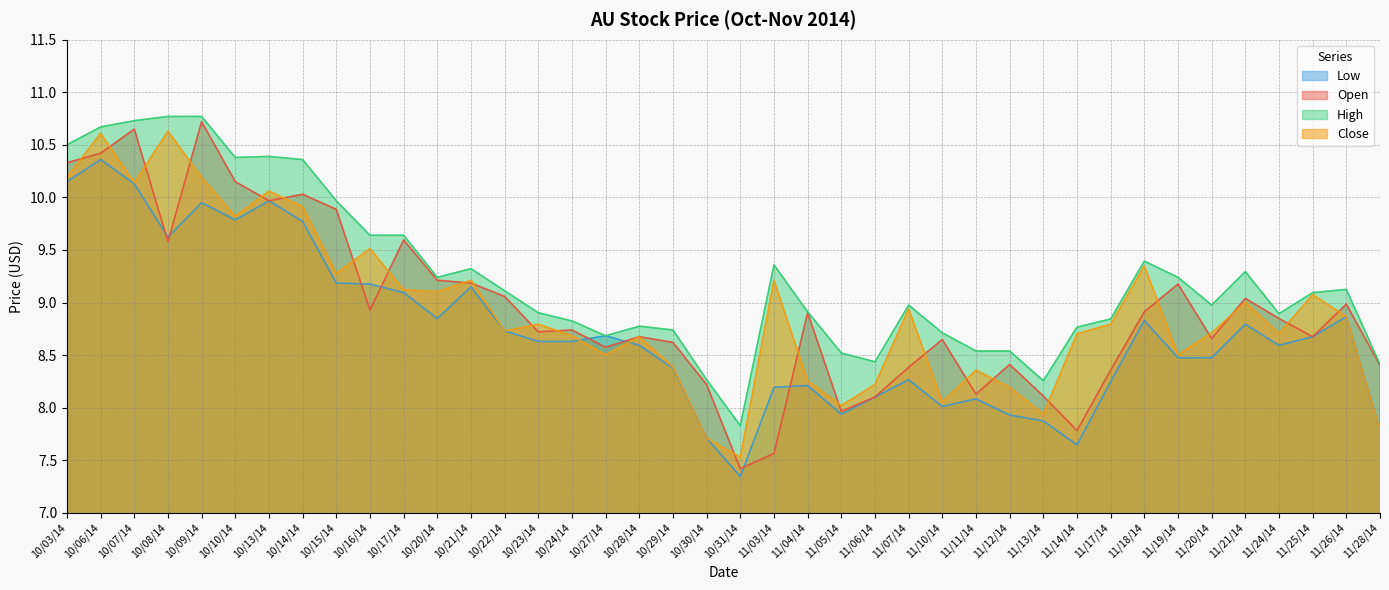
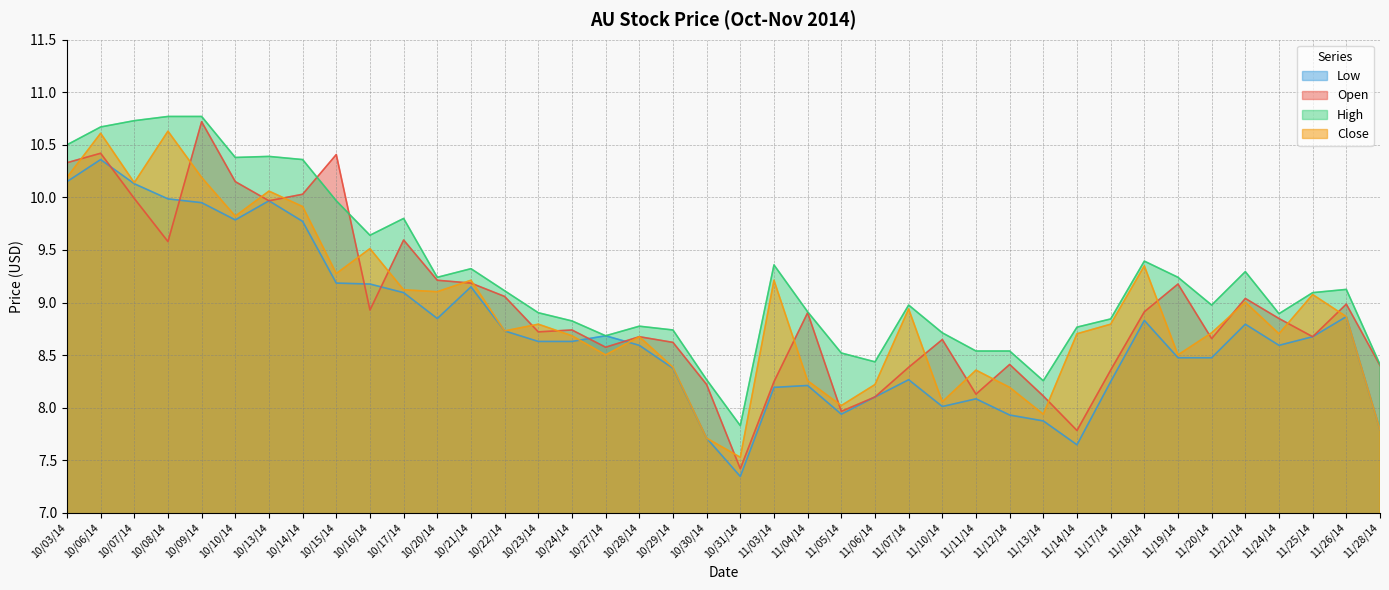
Open, 10/07/14: 10.65 -> 9.99
Low, 10/08/14: 9.62 -> 9.99
Open, 10/15/14: 9.89 -> 10.41
High, 10/17/14: 9.64 -> 9.80
Open, 11/03/14: 7.57 -> 8.25
